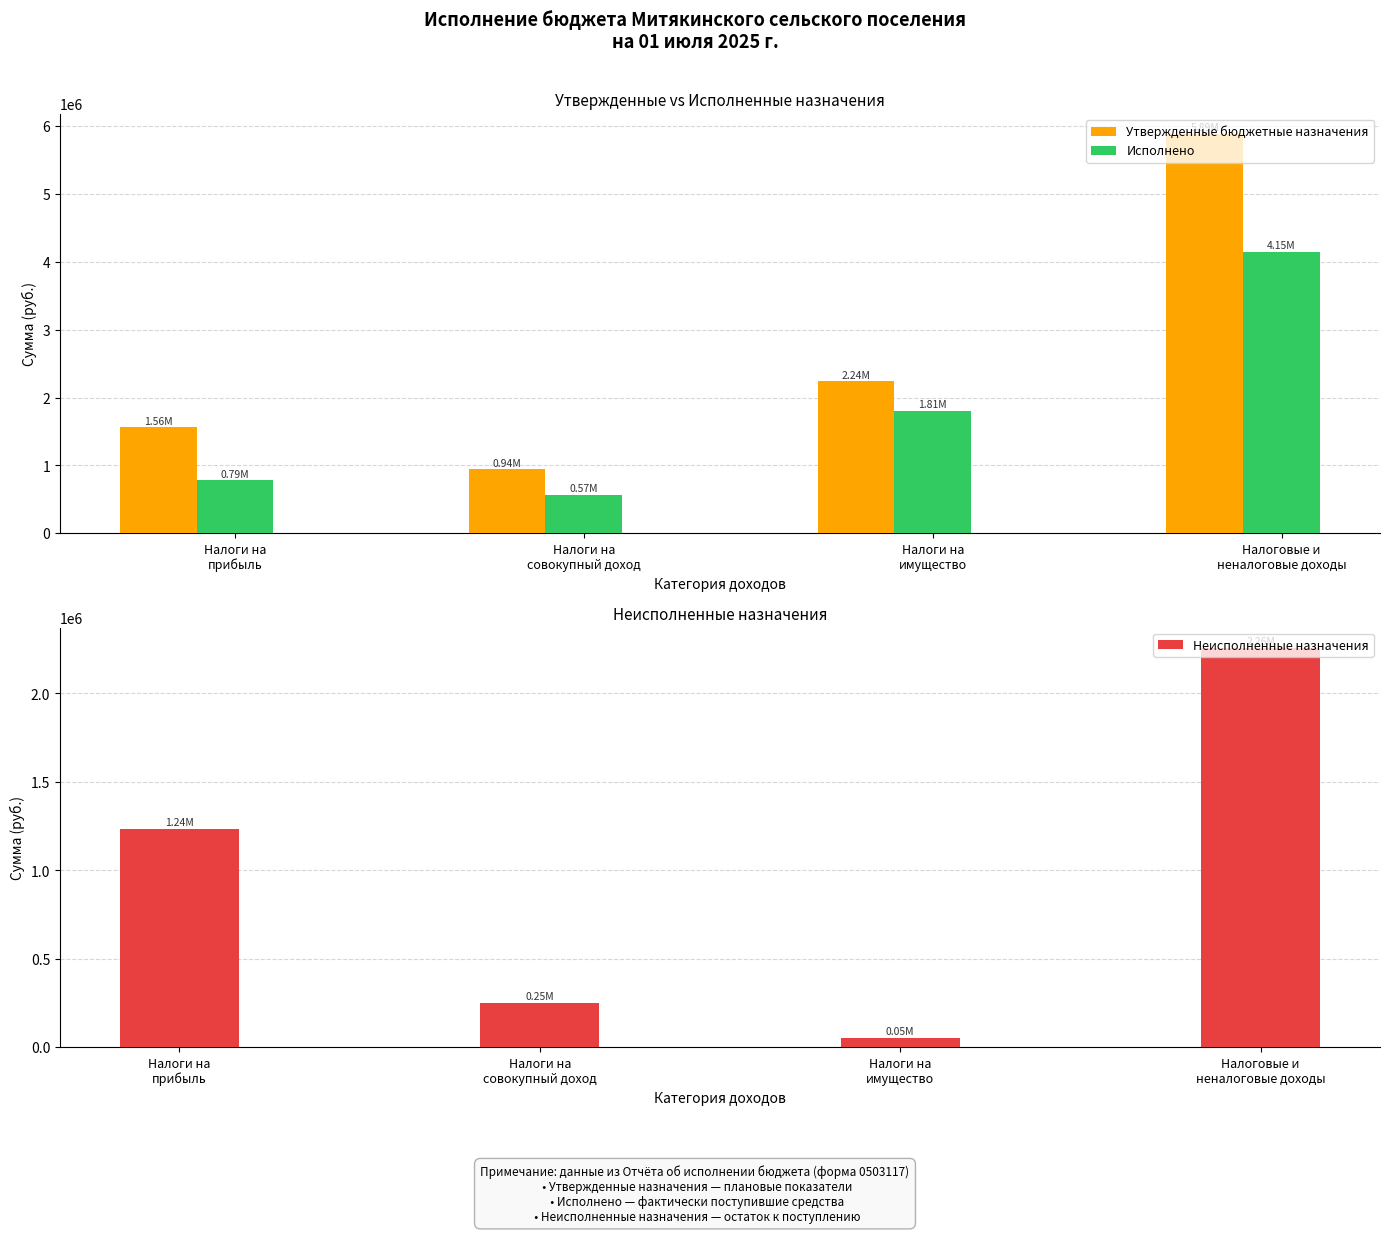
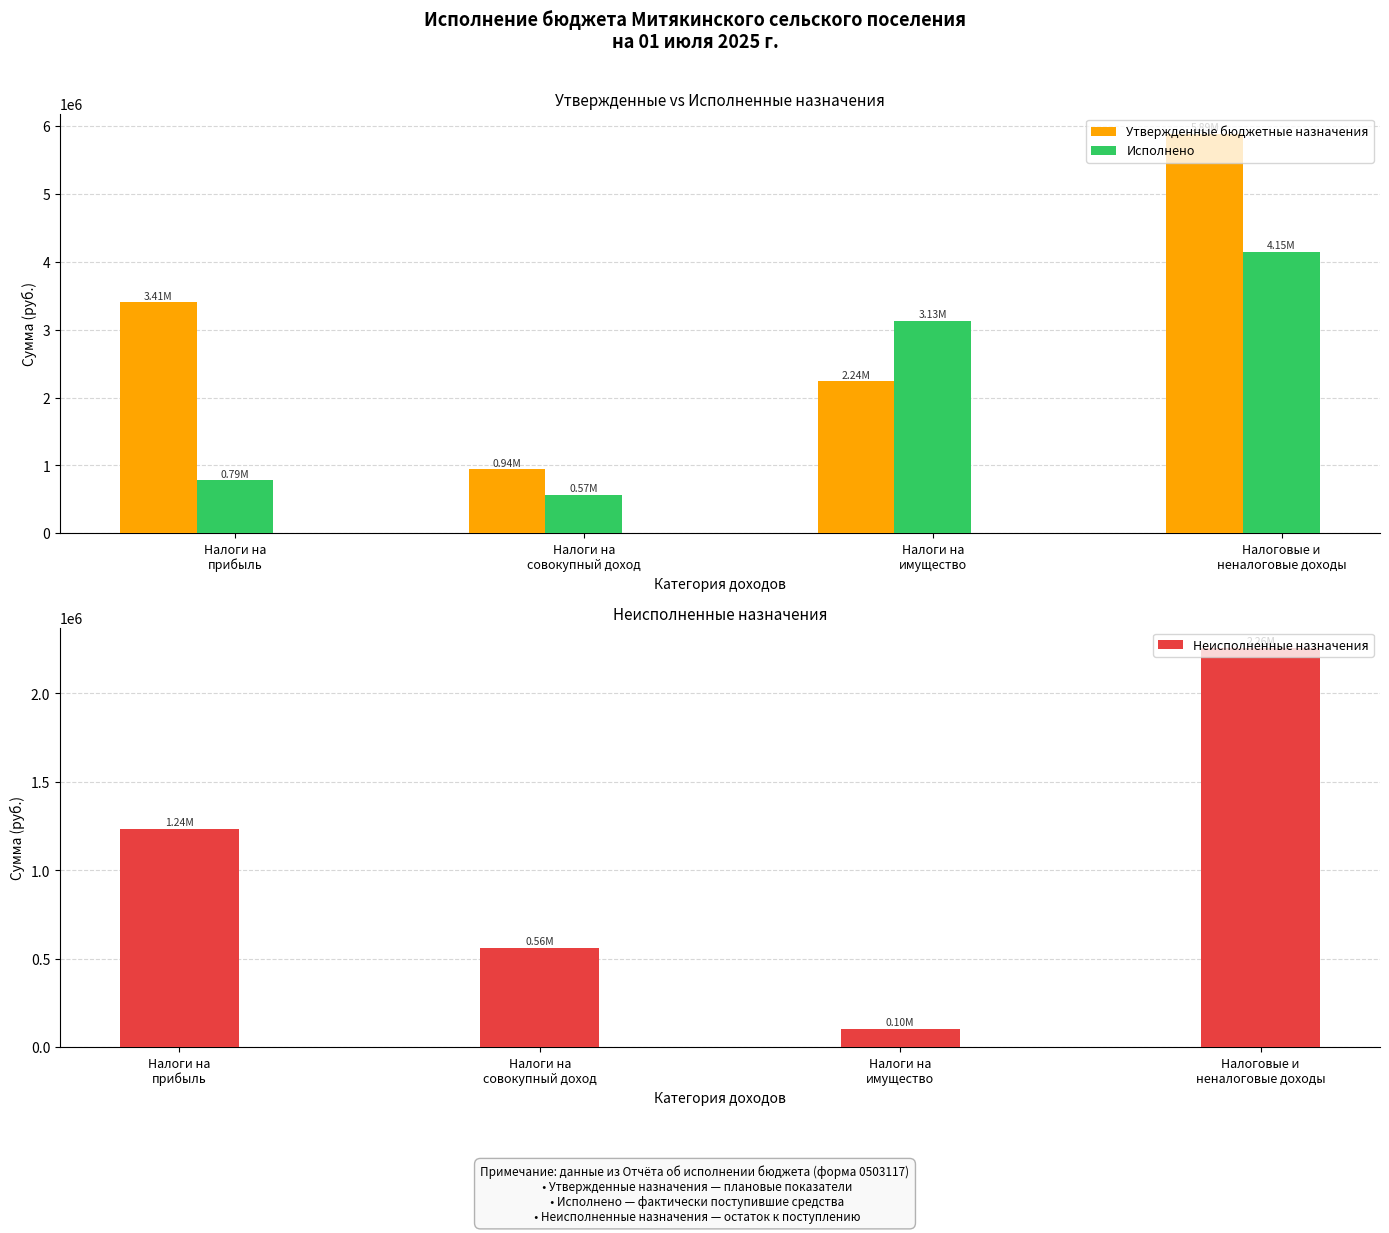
Утвержденные vs Исполненные назначения, Утвержденные бюджетные назначения, Налоги на прибыль: 1.56M -> 3.41M
Утвержденные vs Исполненные назначения, Исполнено, Налоги на имущество: 1.81M -> 3.13M
Неисполненные назначения, Налоги на совокупный доход: 0.25M -> 0.56M
Неисполненные назначения, Налоги на имущество: 0.05M -> 0.10M
